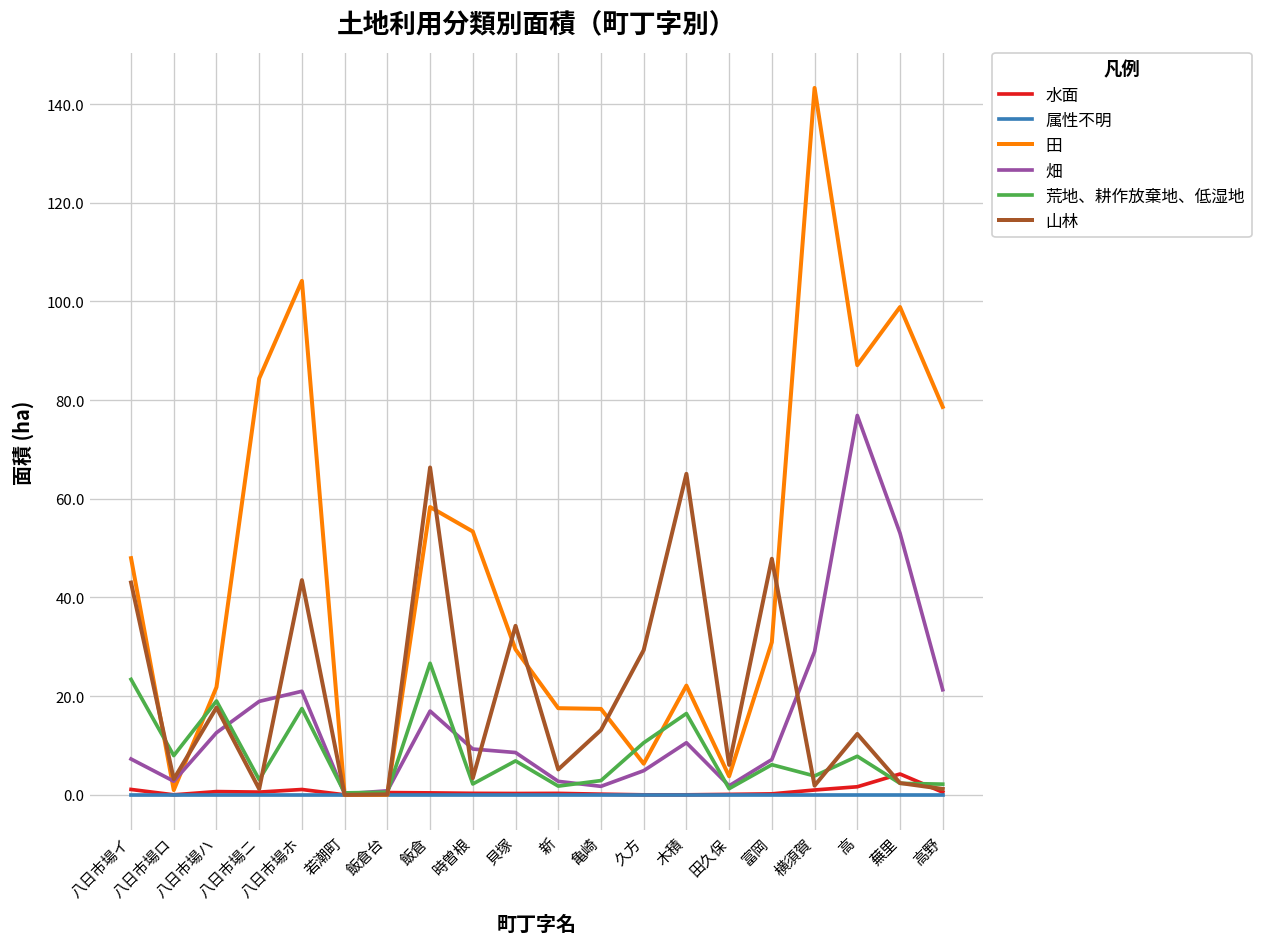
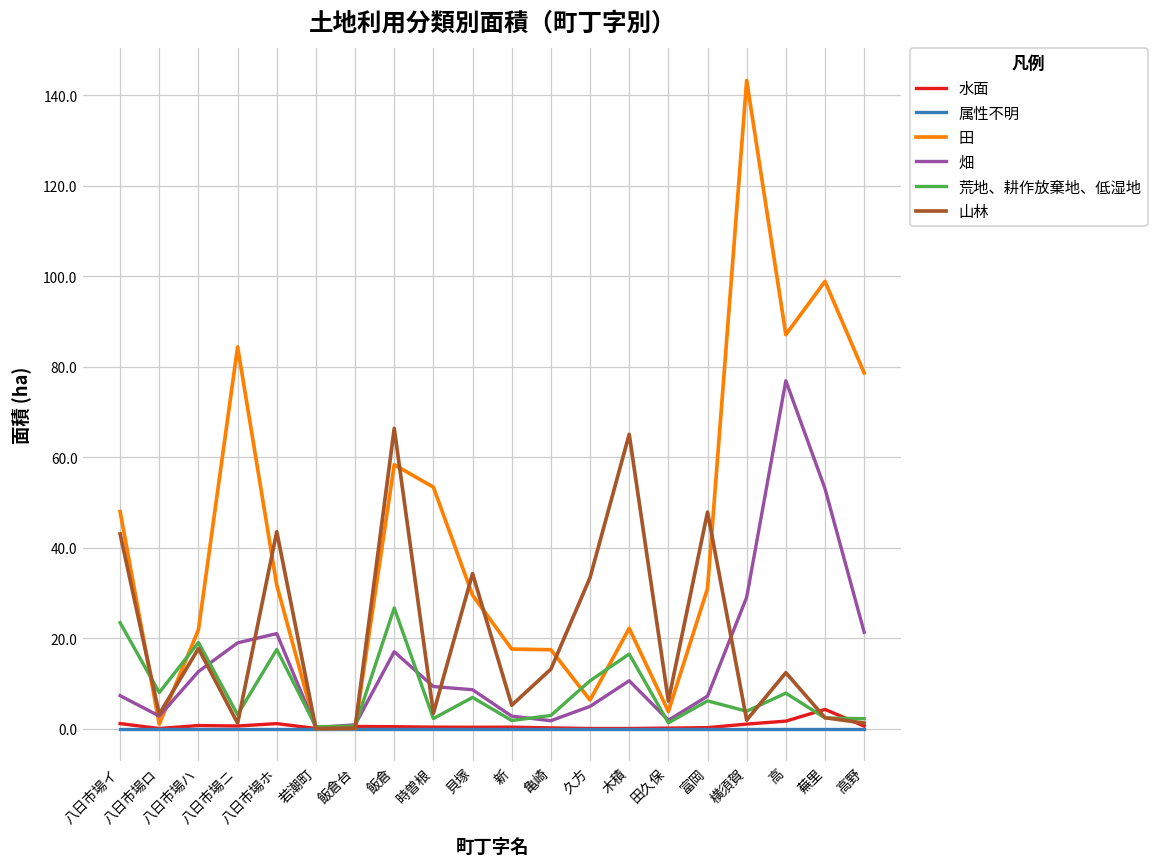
田, 八日市場ホ: 104 -> 32
山林, 久方: 29 -> 33
